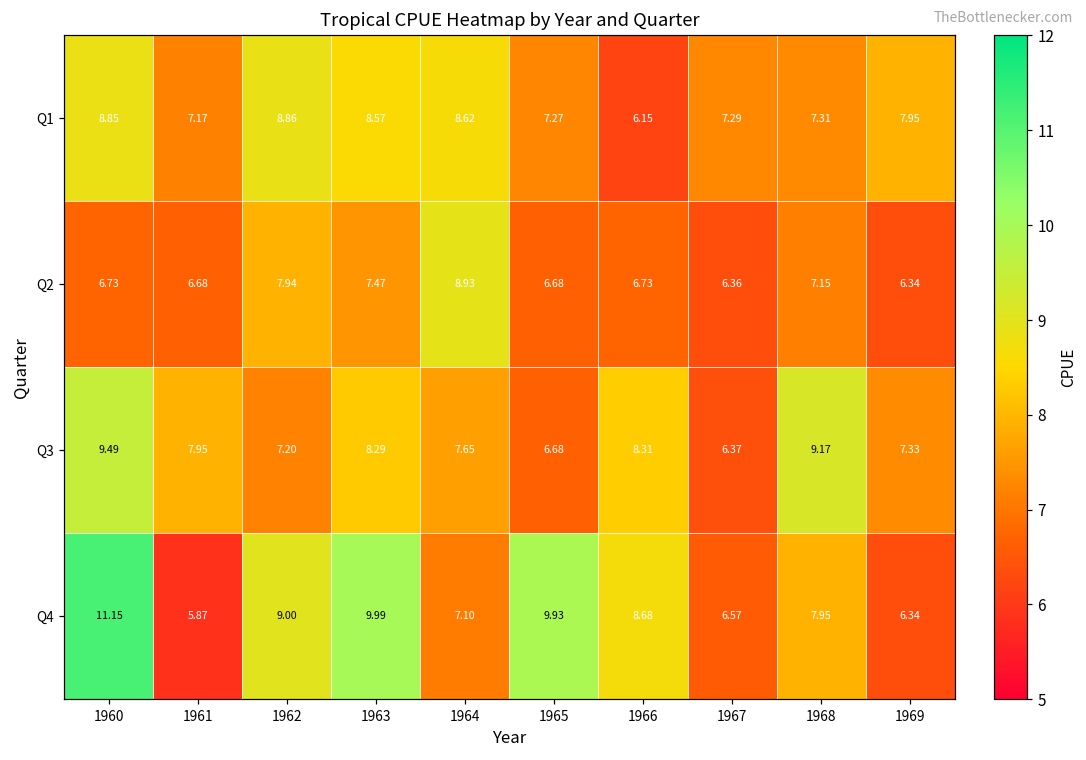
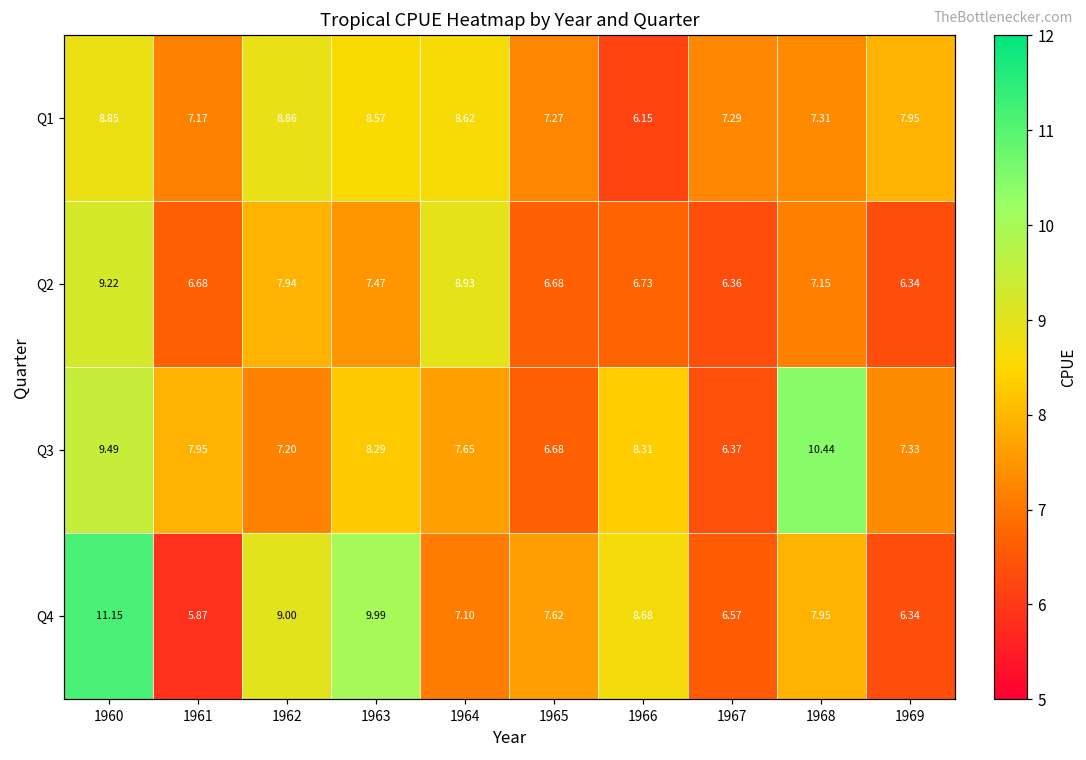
Q2, 1960: 6.73 -> 9.22
Q3, 1968: 9.17 -> 10.44
Q4, 1965: 9.93 -> 7.62
